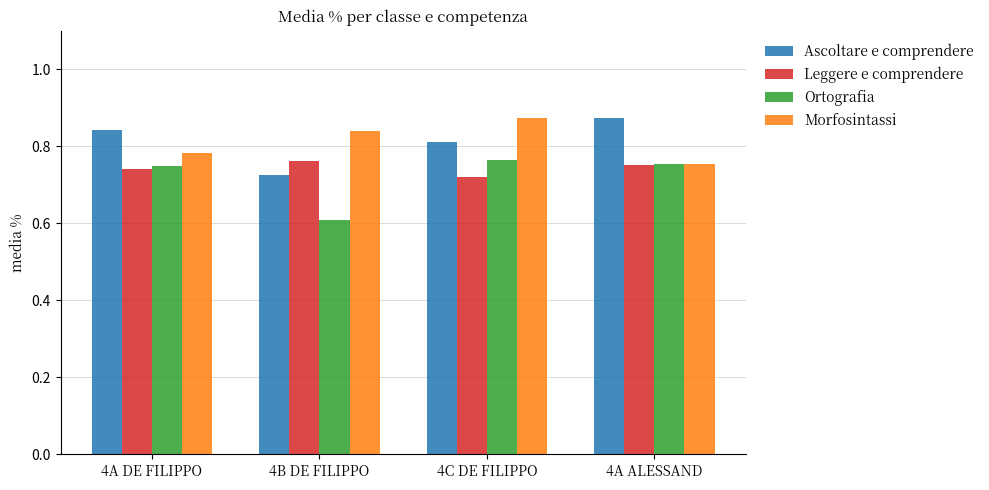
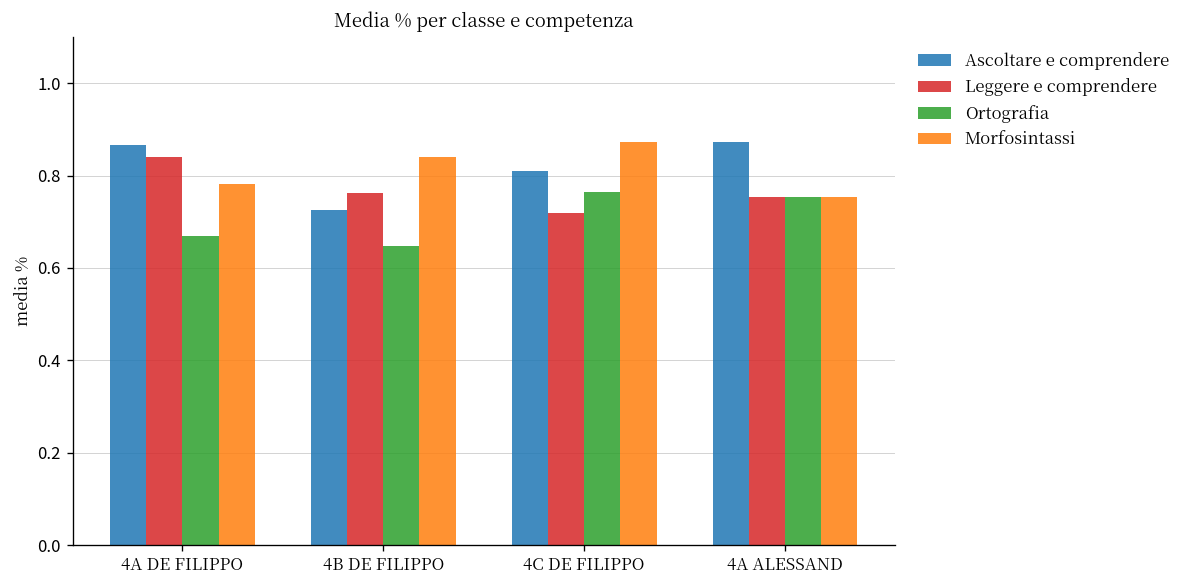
Ascoltare e comprendere, 4A DE FILIPPO: 0.84 -> 0.87
Leggere e comprendere, 4A DE FILIPPO: 0.74 -> 0.84
Ortografia, 4A DE FILIPPO: 0.75 -> 0.67
Ortografia, 4B DE FILIPPO: 0.61 -> 0.65
